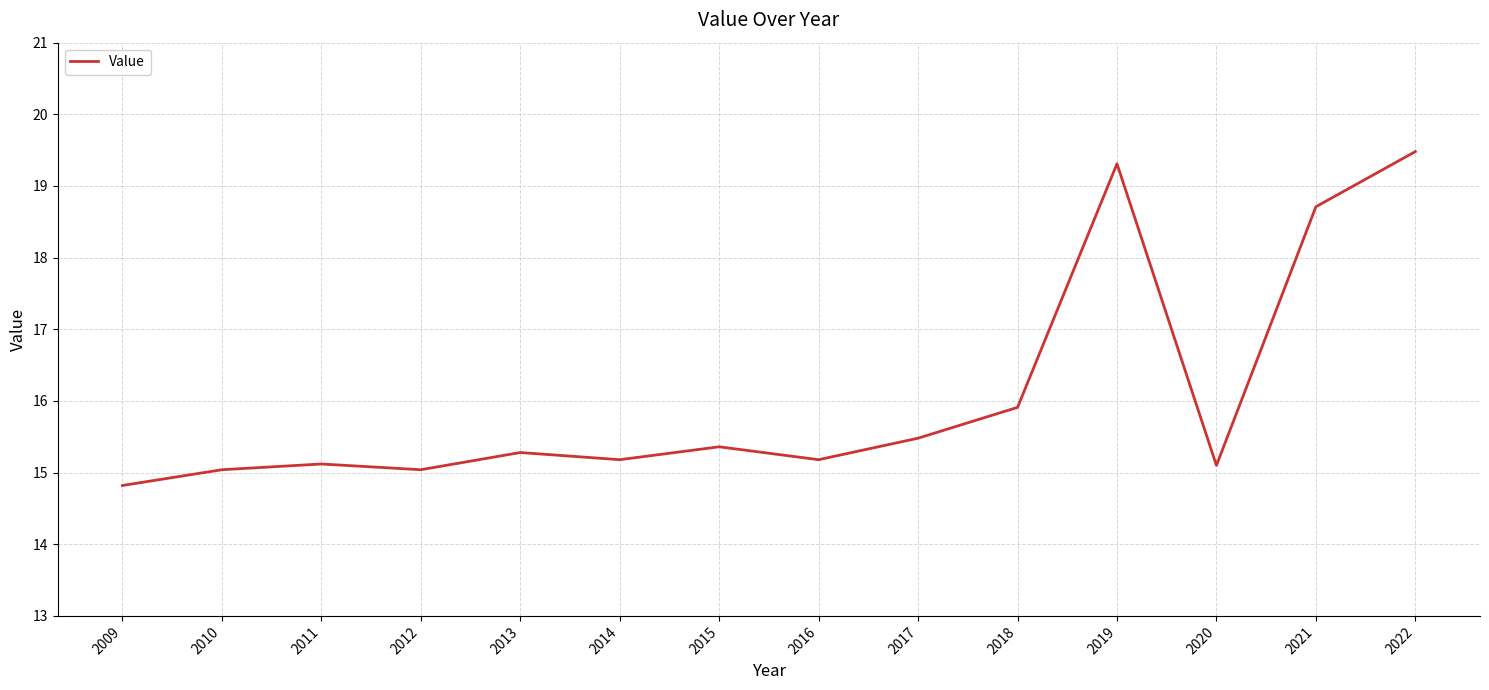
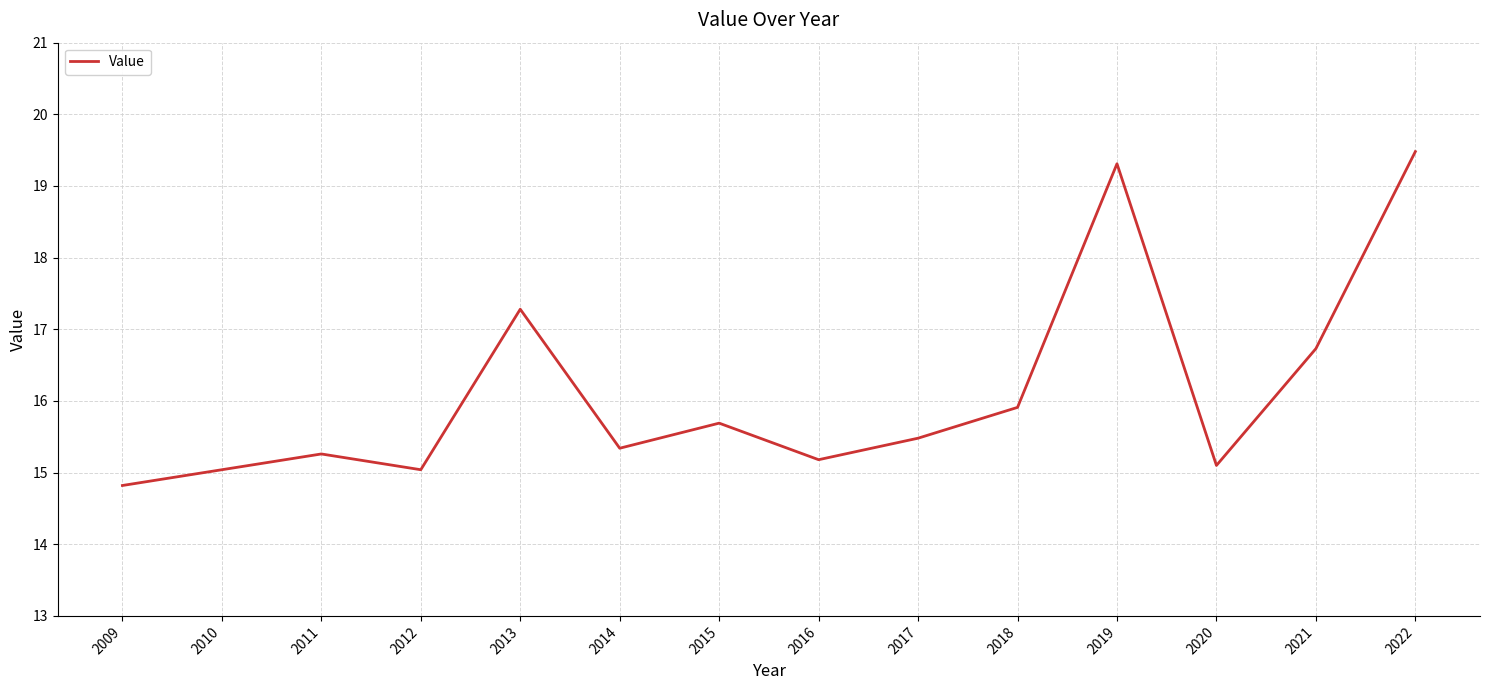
2011: 15.1 -> 15.3
2013: 15.3 -> 17.3
2014: 15.2 -> 15.3
2015: 15.4 -> 15.7
2021: 18.7 -> 16.7
